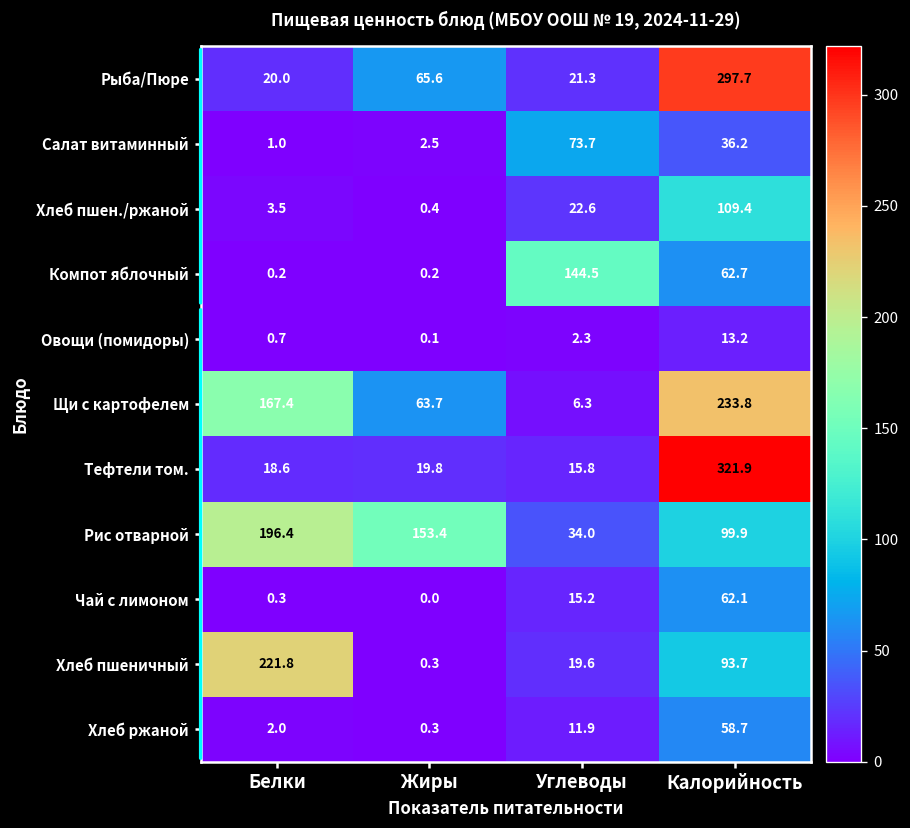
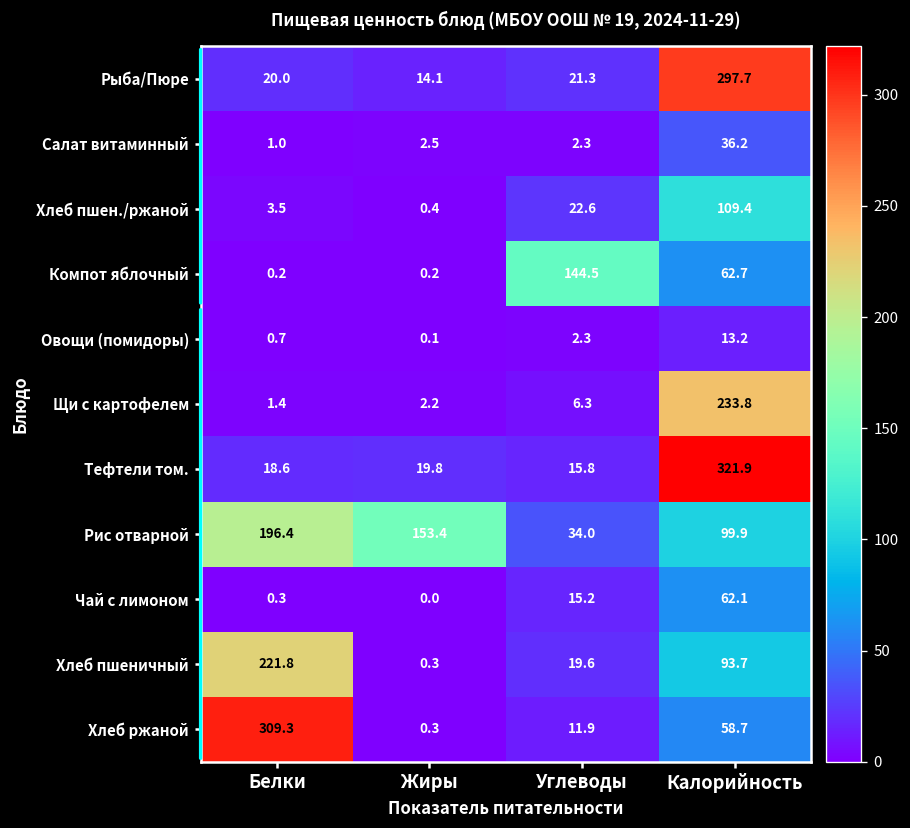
Рыба/Пюре, Жиры: 65.6 -> 14.1
Салат витаминный, Углеводы: 73.7 -> 2.3
Щи с картофелем, Белки: 167.4 -> 1.4
Щи с картофелем, Жиры: 63.7 -> 2.2
Хлеб ржаной, Белки: 2.0 -> 309.3
